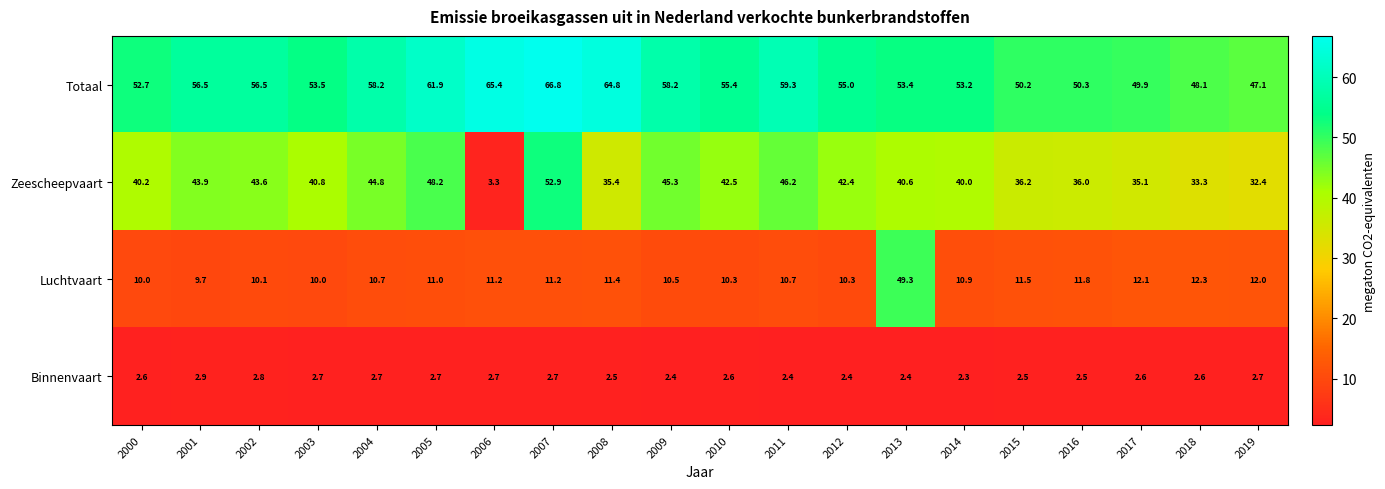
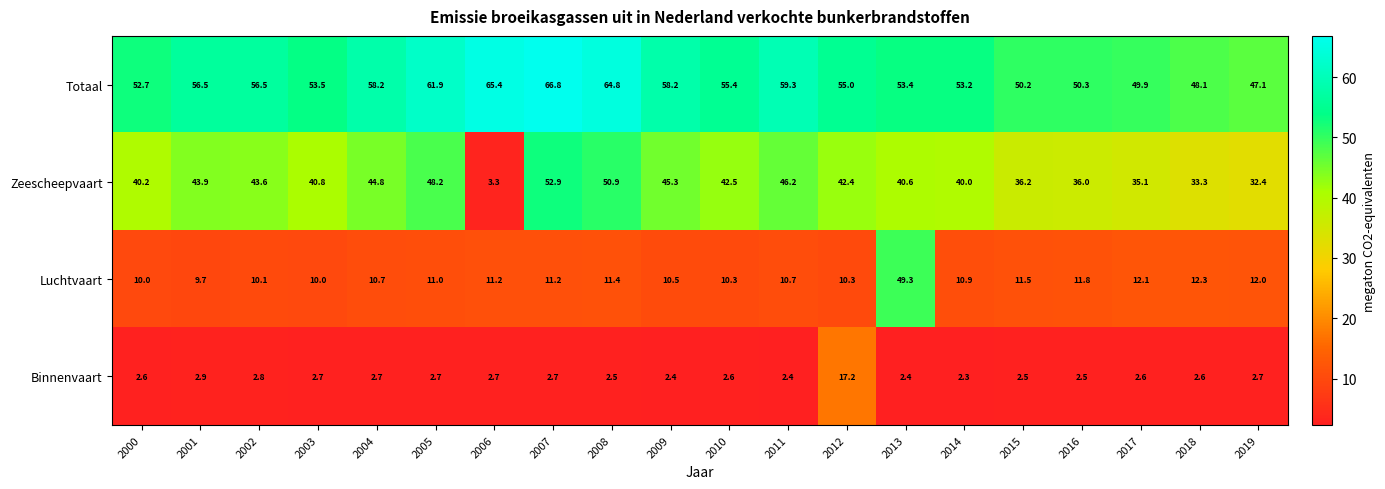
Zeescheepvaart, 2008: 35.4 -> 50.9
Binnenvaart, 2012: 2.4 -> 17.2
